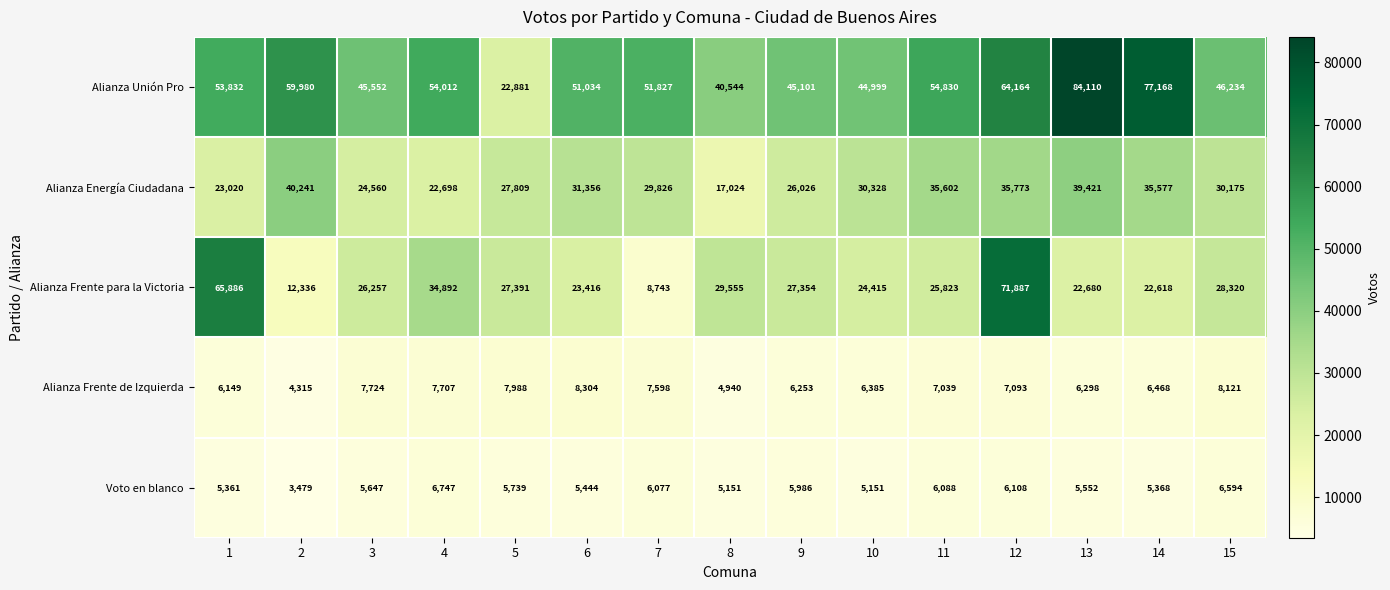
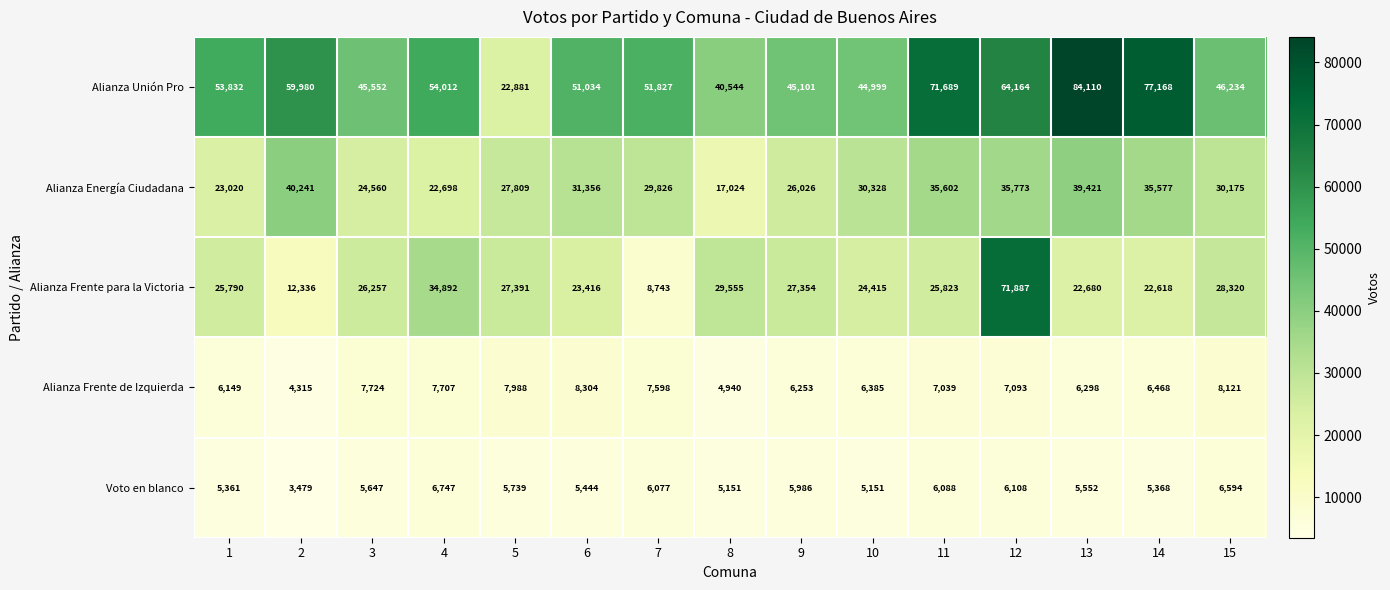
Alianza Unión Pro, 11: 54,830 -> 71,689
Alianza Frente para la Victoria, 1: 65,886 -> 25,790
